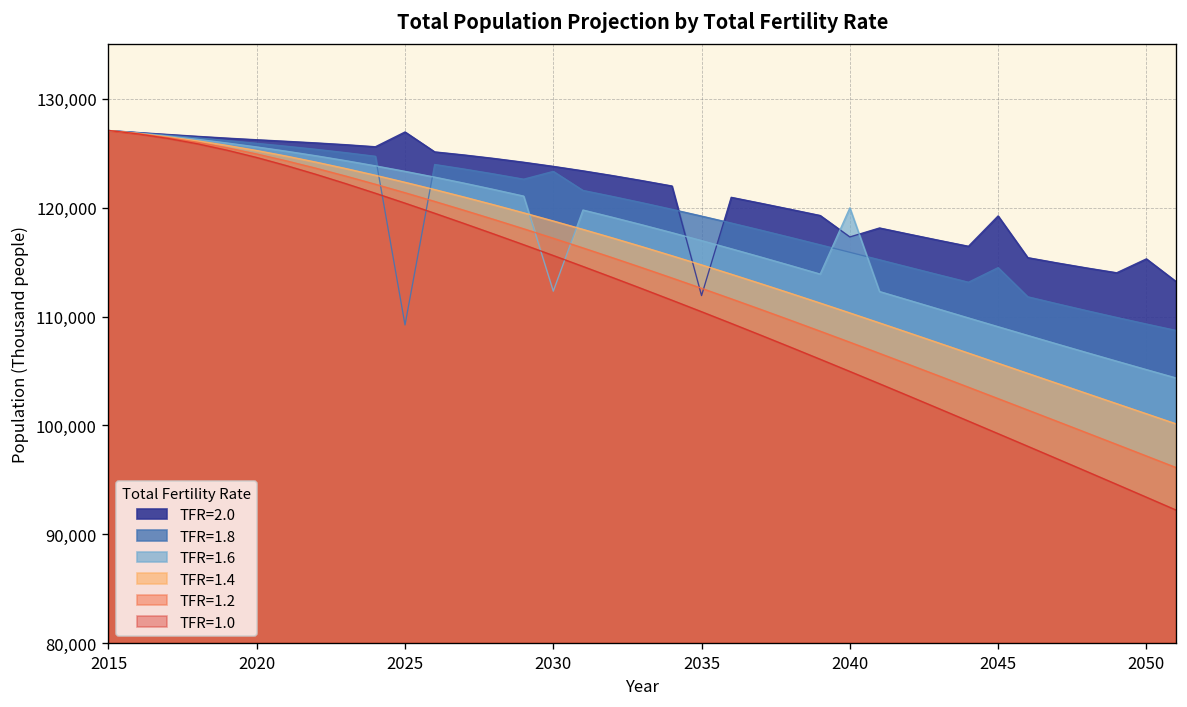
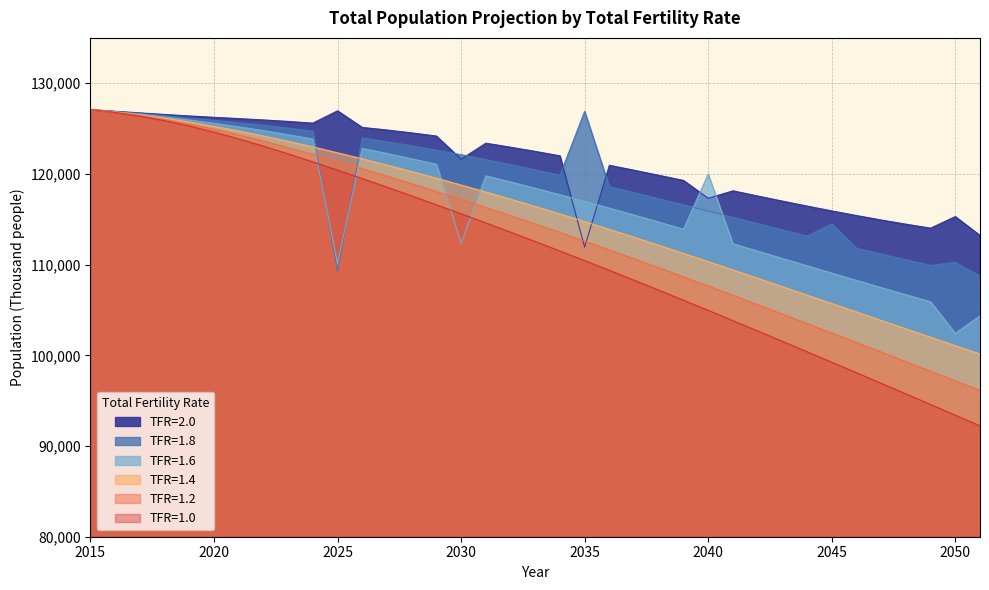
TFR=1.6, 2025: 123,000 -> 110,000
TFR=2.0, 2030: 124,000 -> 122,000
TFR=1.8, 2030: 123,000 -> 122,000
TFR=1.8, 2035: 119,000 -> 127,000
TFR=2.0, 2045: 119,000 -> 116,000
TFR=1.8, 2050: 109,000 -> 110,000
TFR=1.6, 2050: 105,000 -> 102,000
